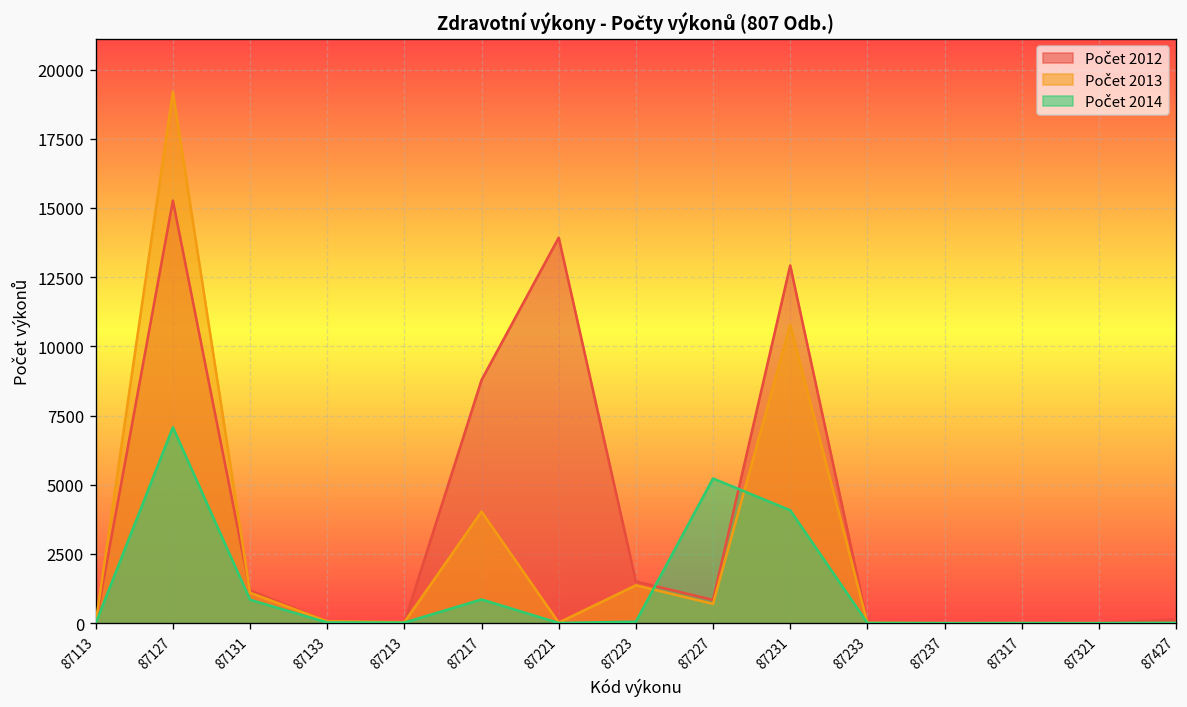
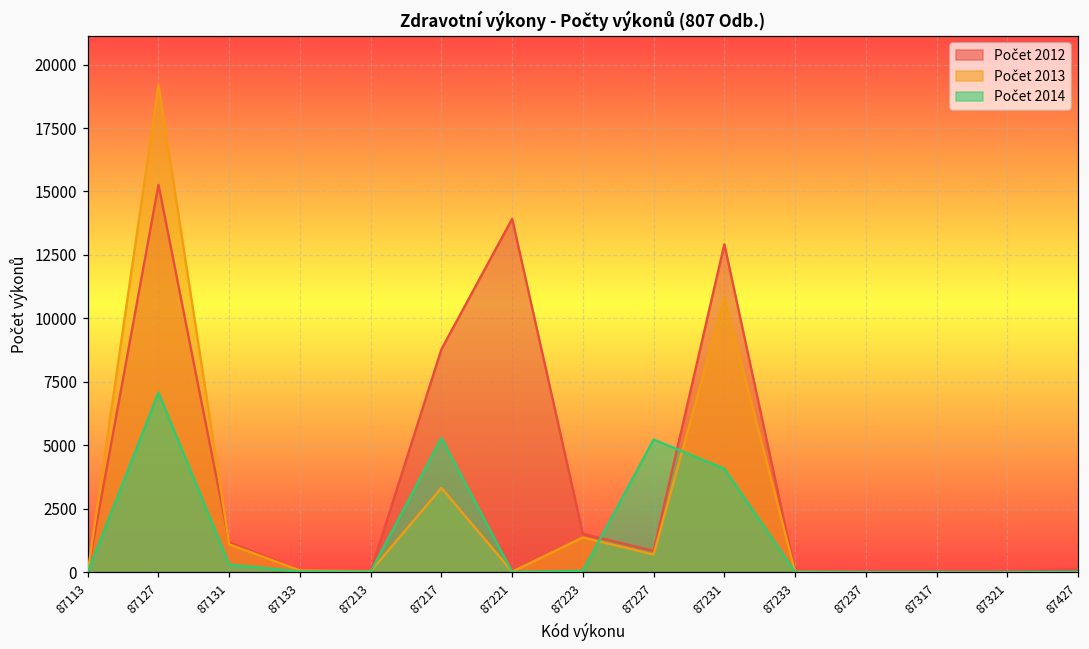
Počet 2014, 87131: 800 -> 300
Počet 2013, 87217: 4000 -> 3300
Počet 2014, 87217: 900 -> 5300
